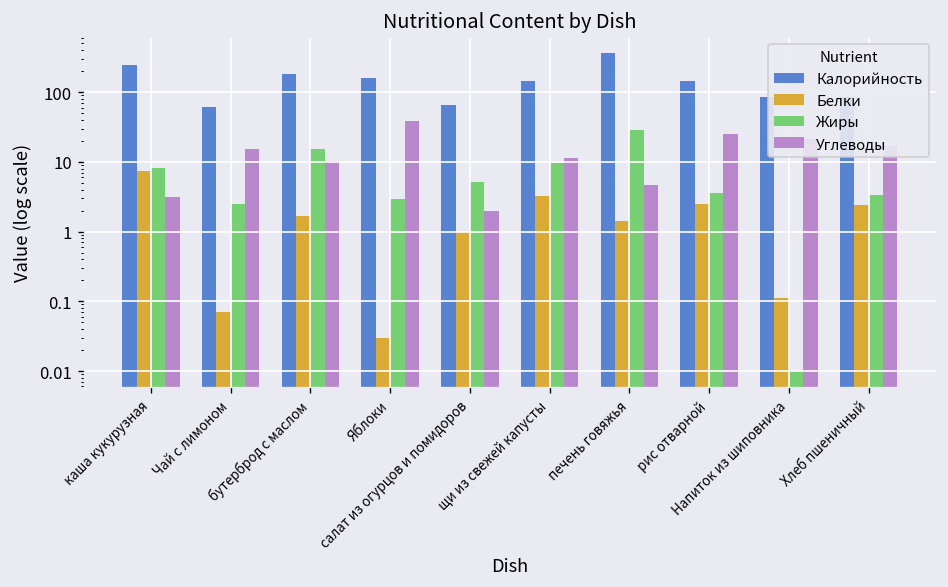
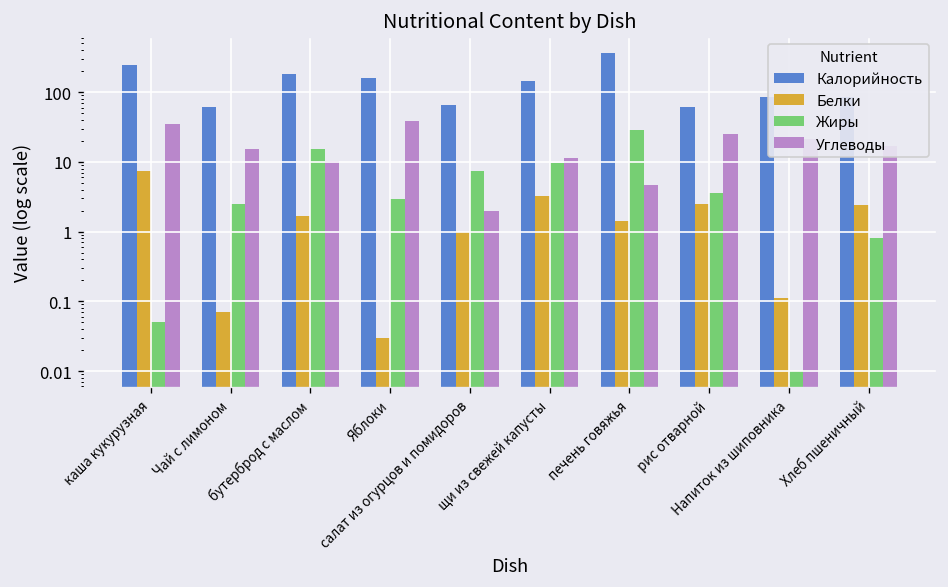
Жиры, каша кукурузная: 8 -> 0.05
Углеводы, каша кукурузная: 3 -> 40
Жиры, салат из огурцов и помидоров: 5 -> 7
Калорийность, рис отварной: 140 -> 60
Жиры, Хлеб пшеничный: 3 -> 0.8
